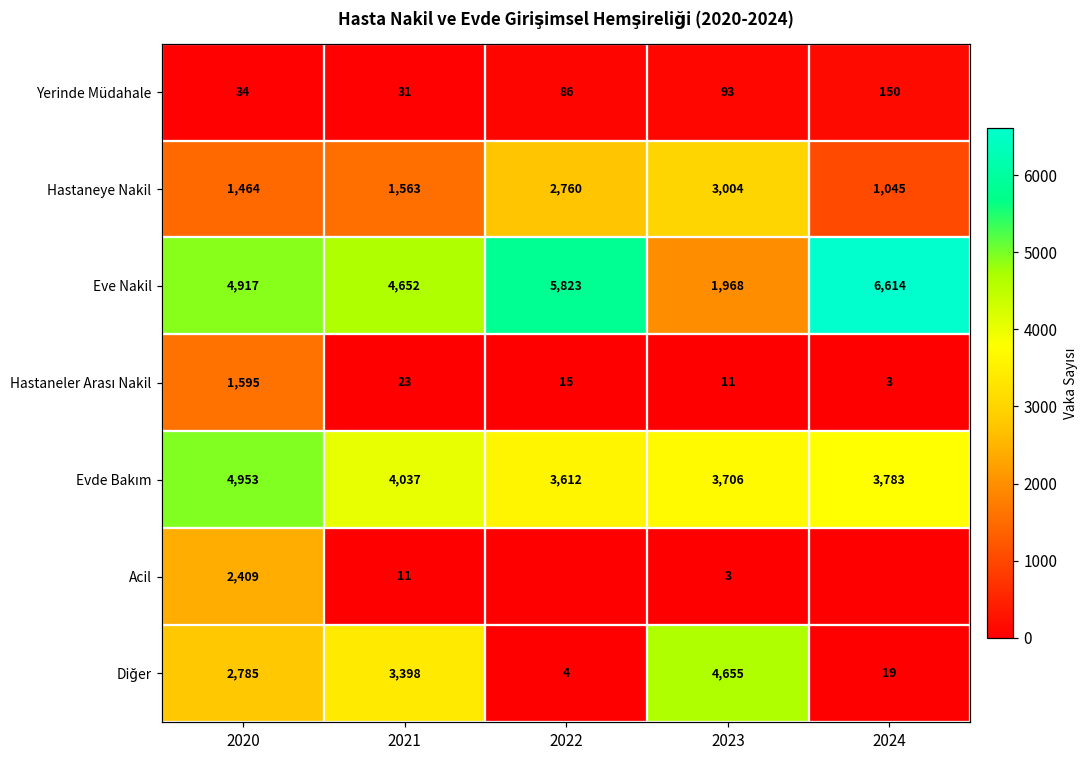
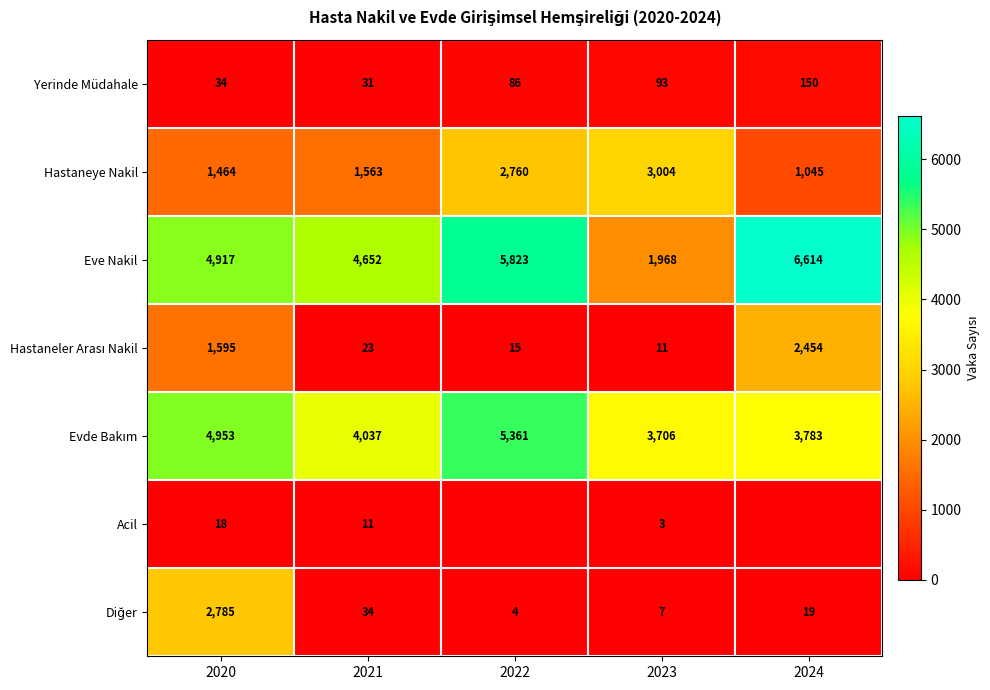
Hastaneler Arası Nakil, 2024: 3 -> 2,454
Evde Bakım, 2022: 3,612 -> 5,361
Acil, 2020: 2,409 -> 18
Diğer, 2021: 3,398 -> 34
Diğer, 2023: 4,655 -> 7
